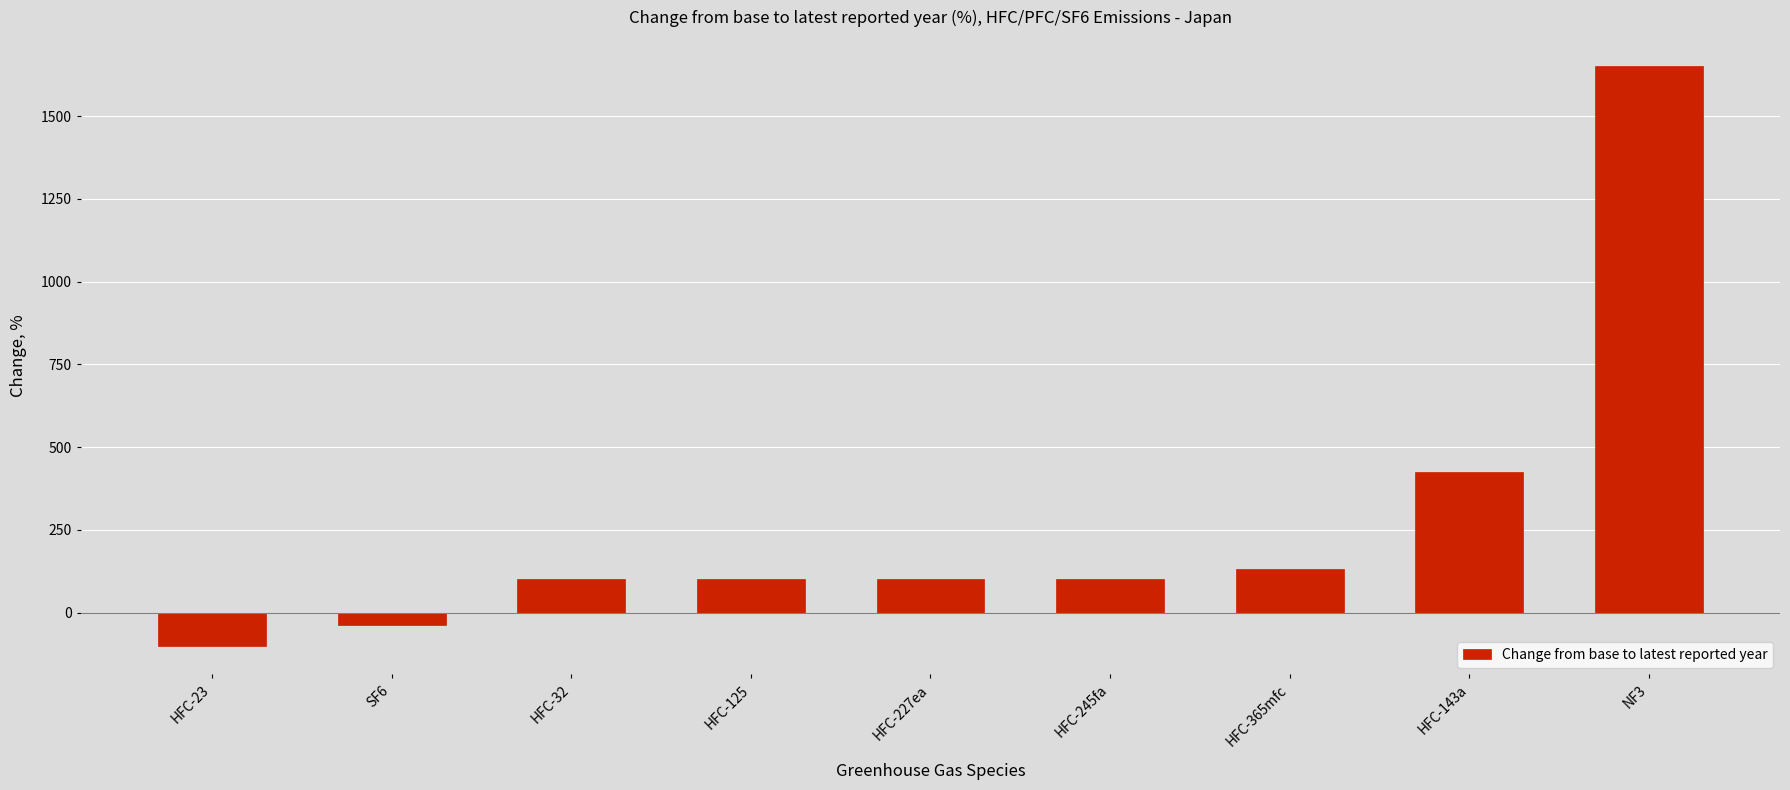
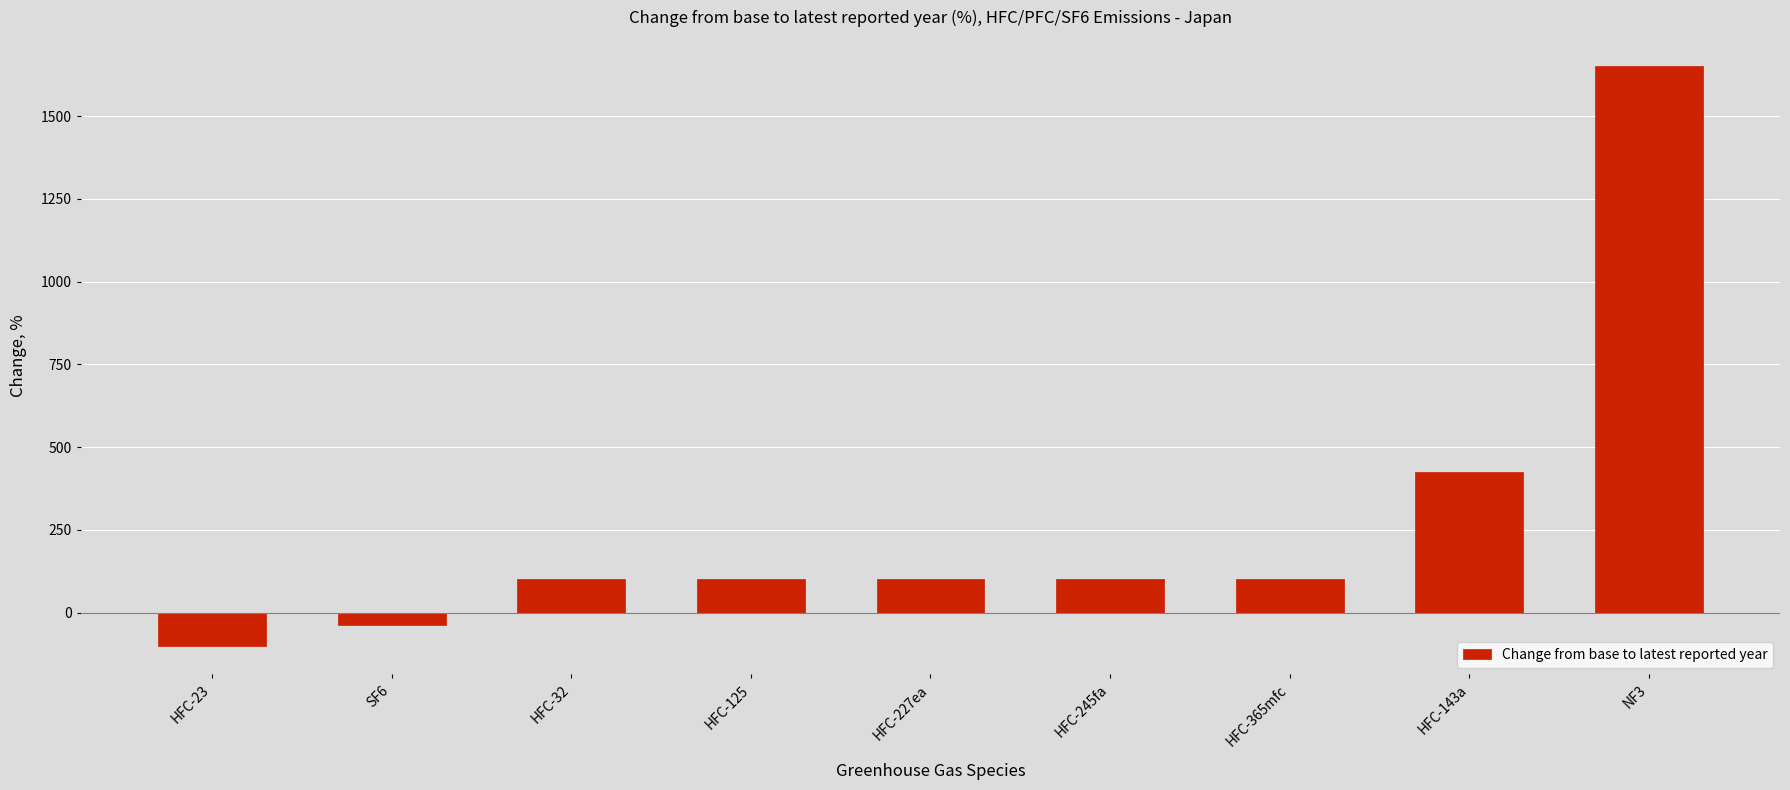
HFC-365mfc: 130 -> 100
